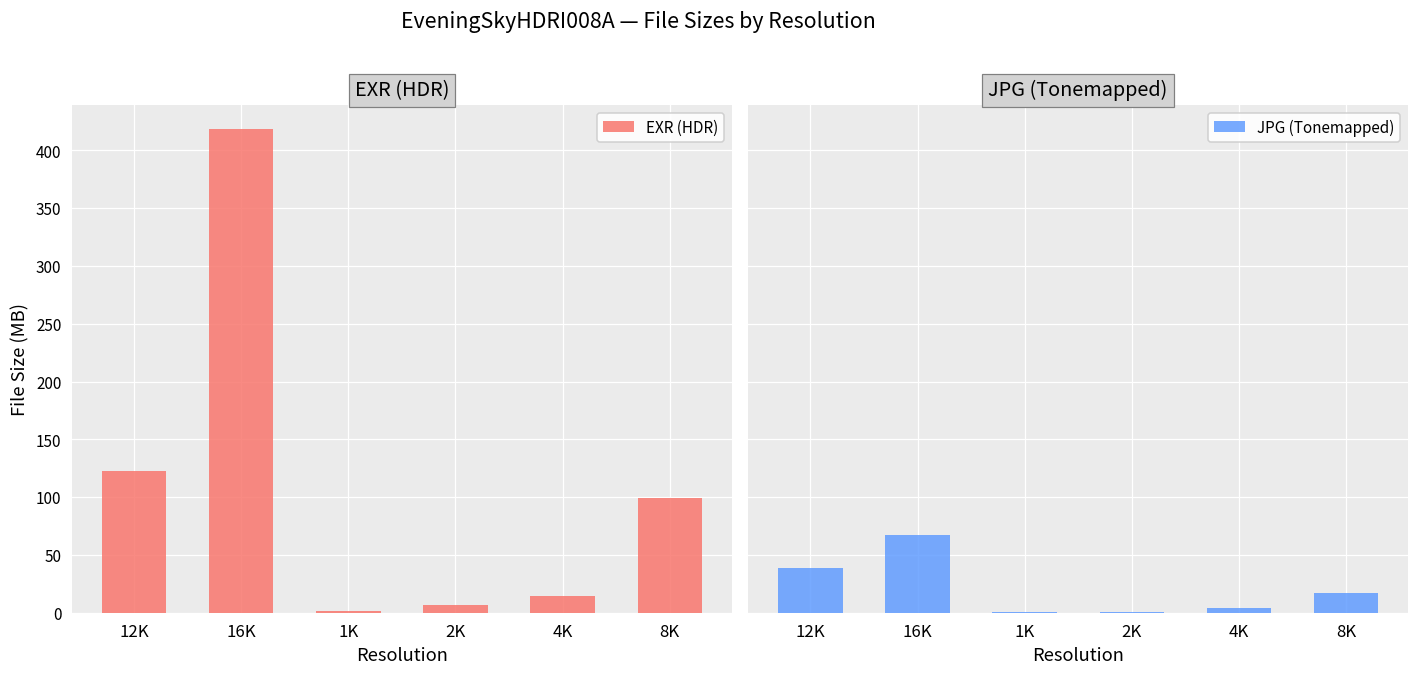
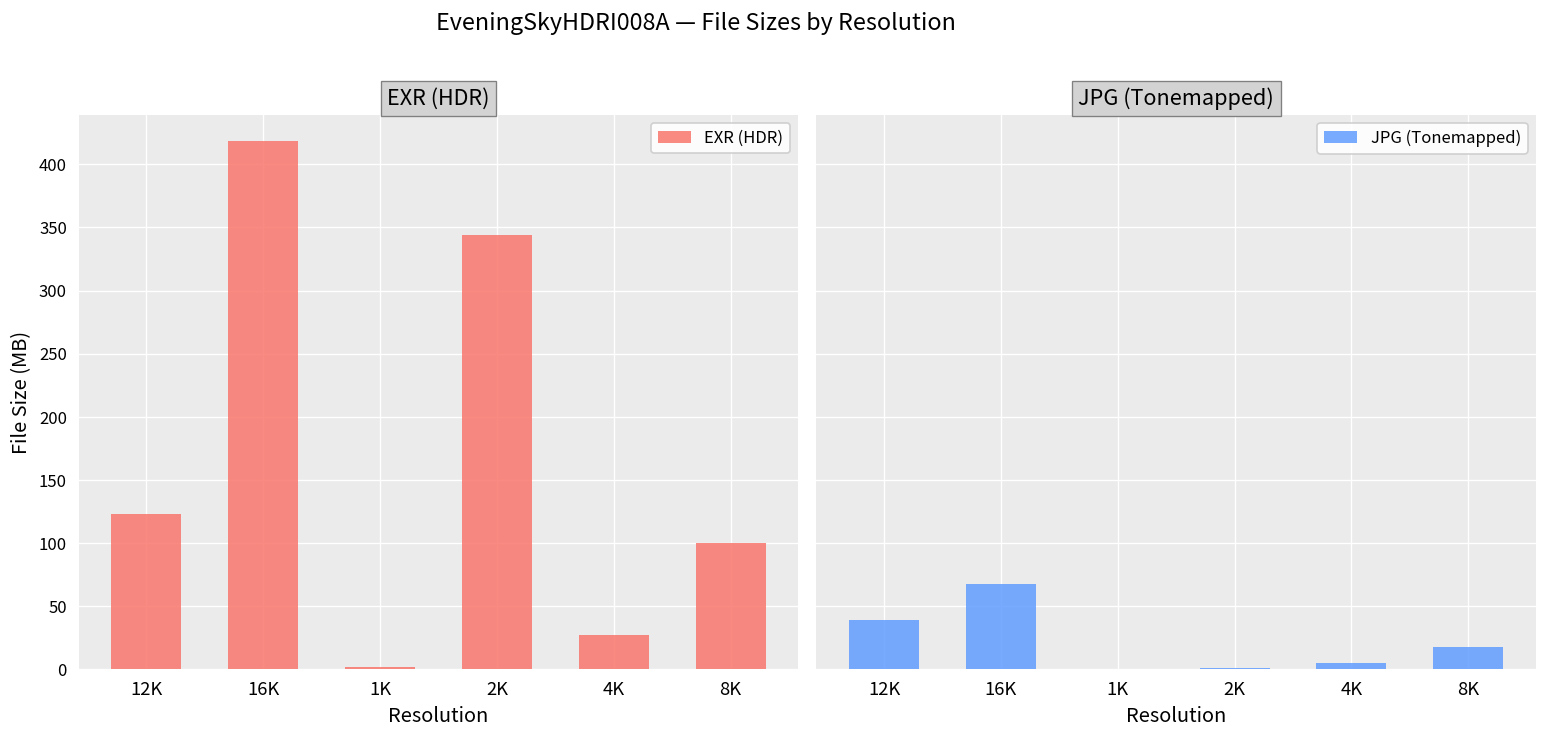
EXR (HDR), 2K: 7 -> 344
EXR (HDR), 4K: 15 -> 27
